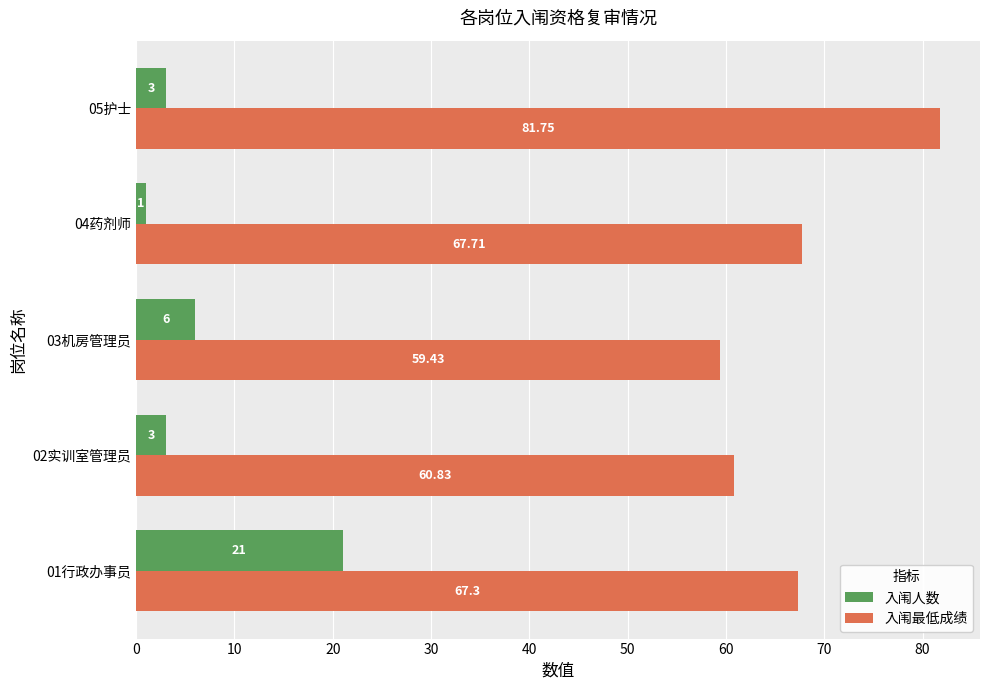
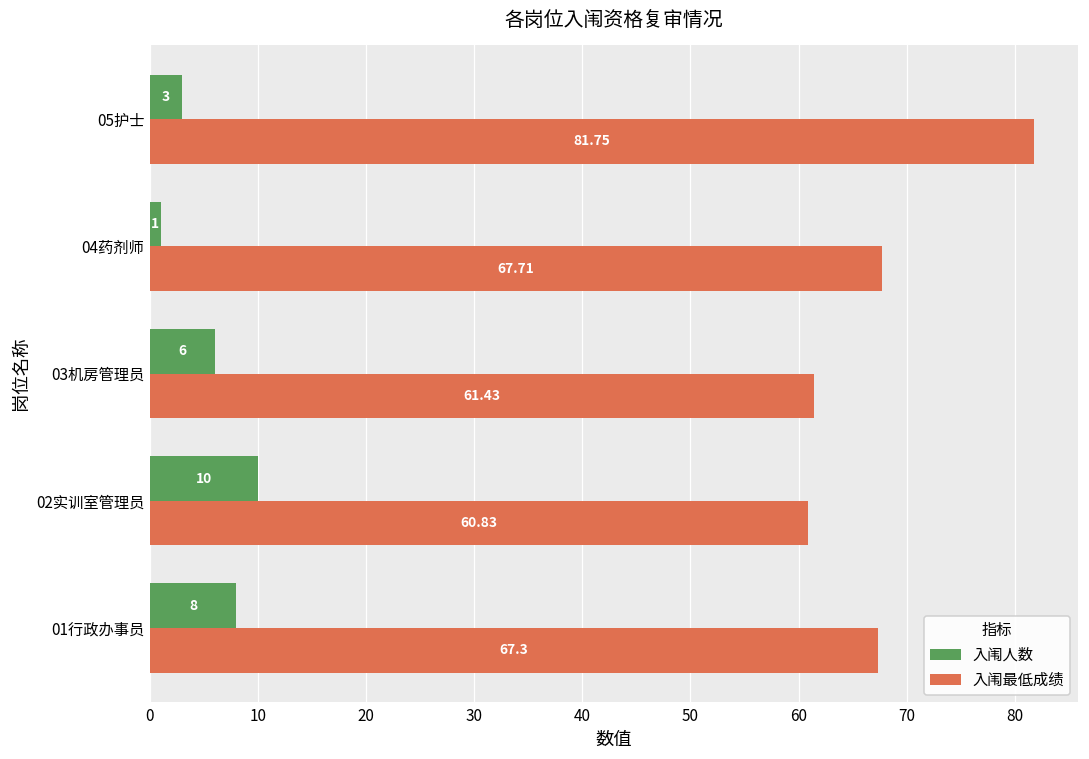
入闱最低成绩, 03机房管理员: 59.43 -> 61.43
入闱人数, 02实训室管理员: 3 -> 10
入闱人数, 01行政办事员: 21 -> 8
